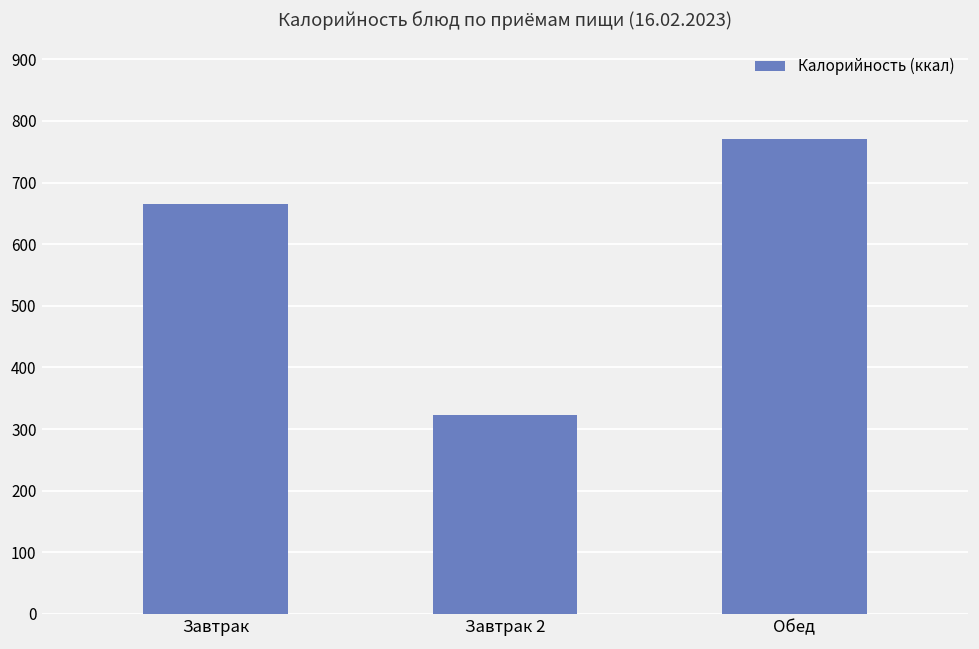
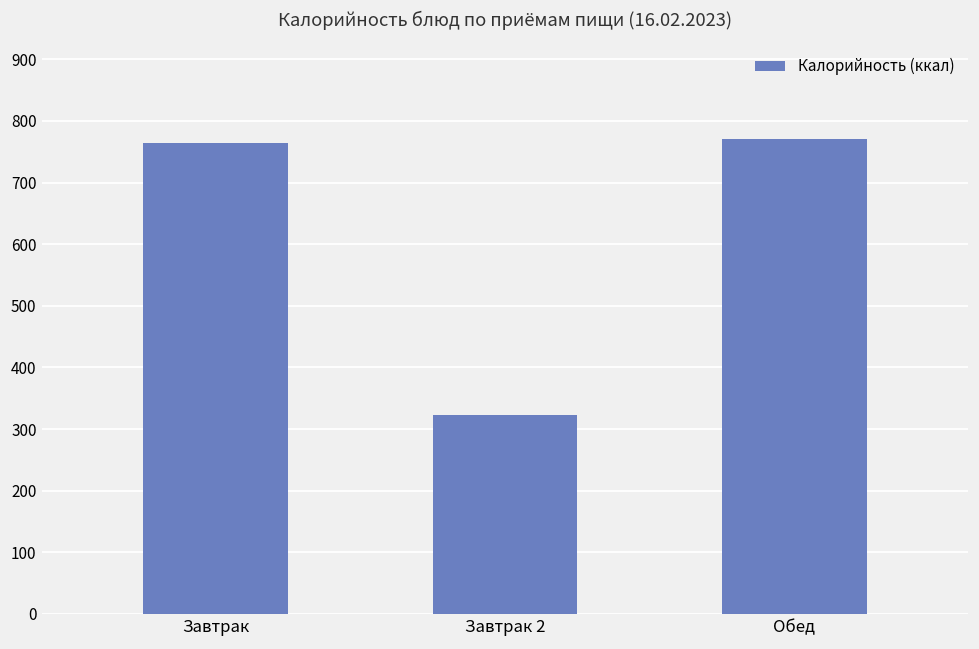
Завтрак: 670 -> 760
